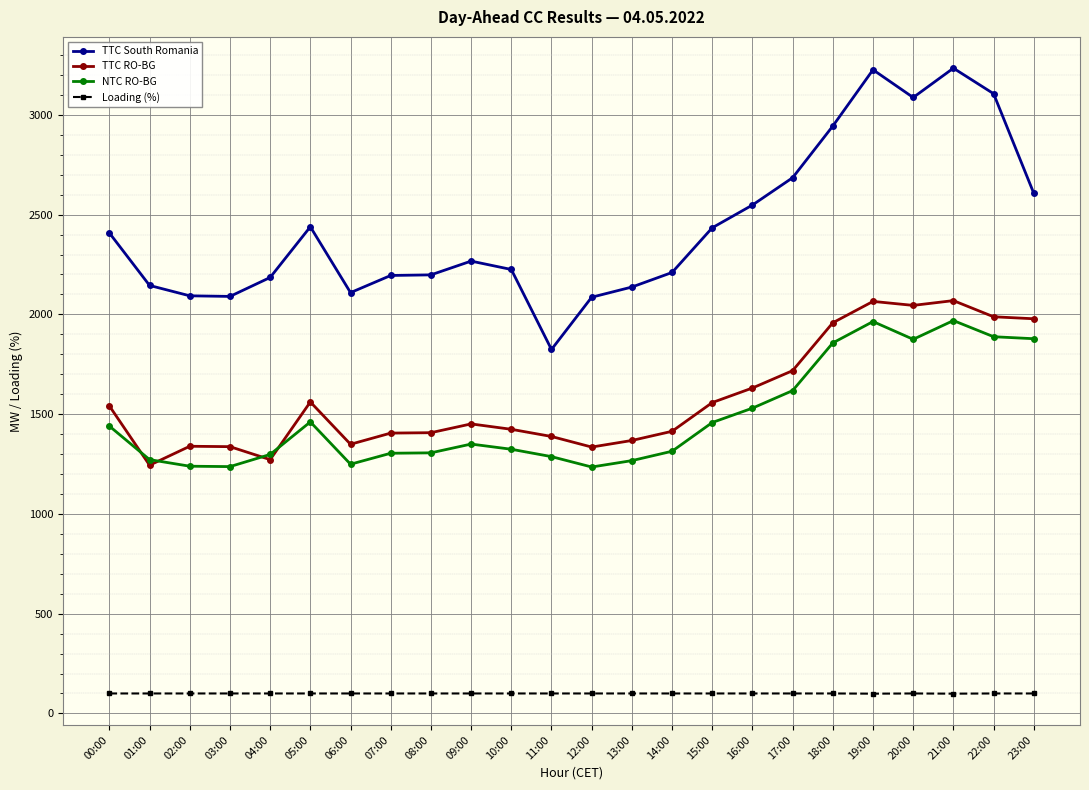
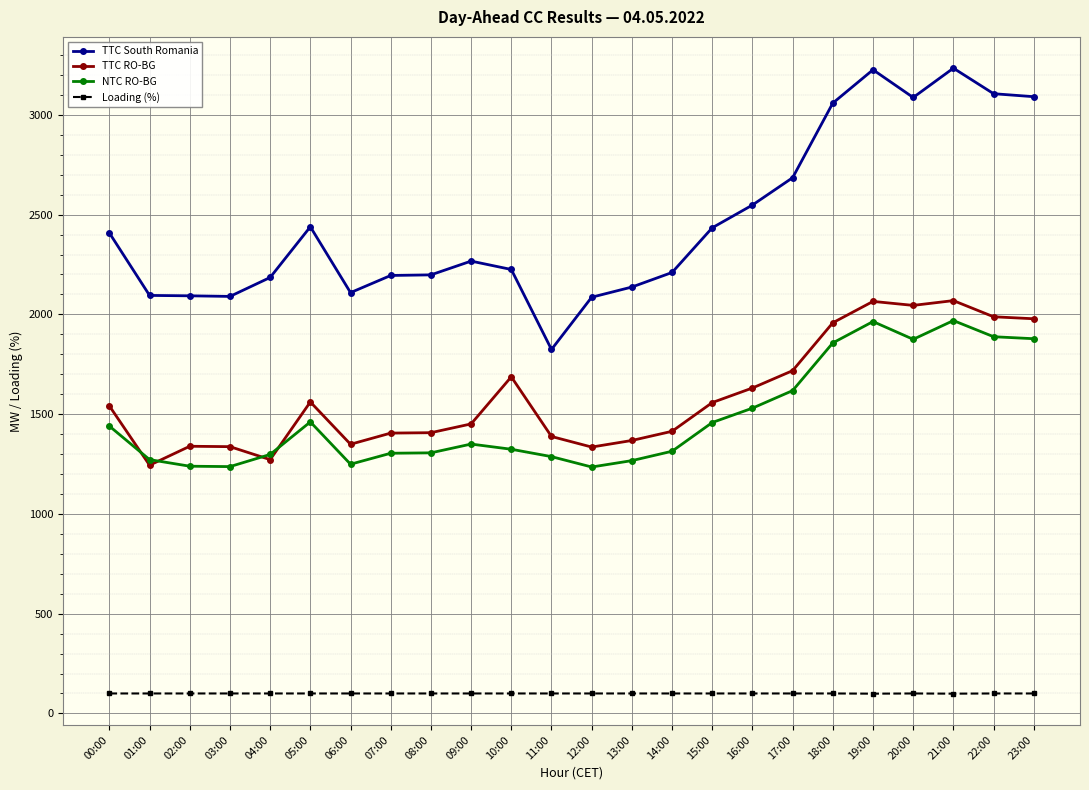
TTC South Romania, 01:00: 2150 -> 2100
TTC RO-BG, 10:00: 1420 -> 1690
TTC South Romania, 18:00: 2940 -> 3060
TTC South Romania, 23:00: 2610 -> 3090
